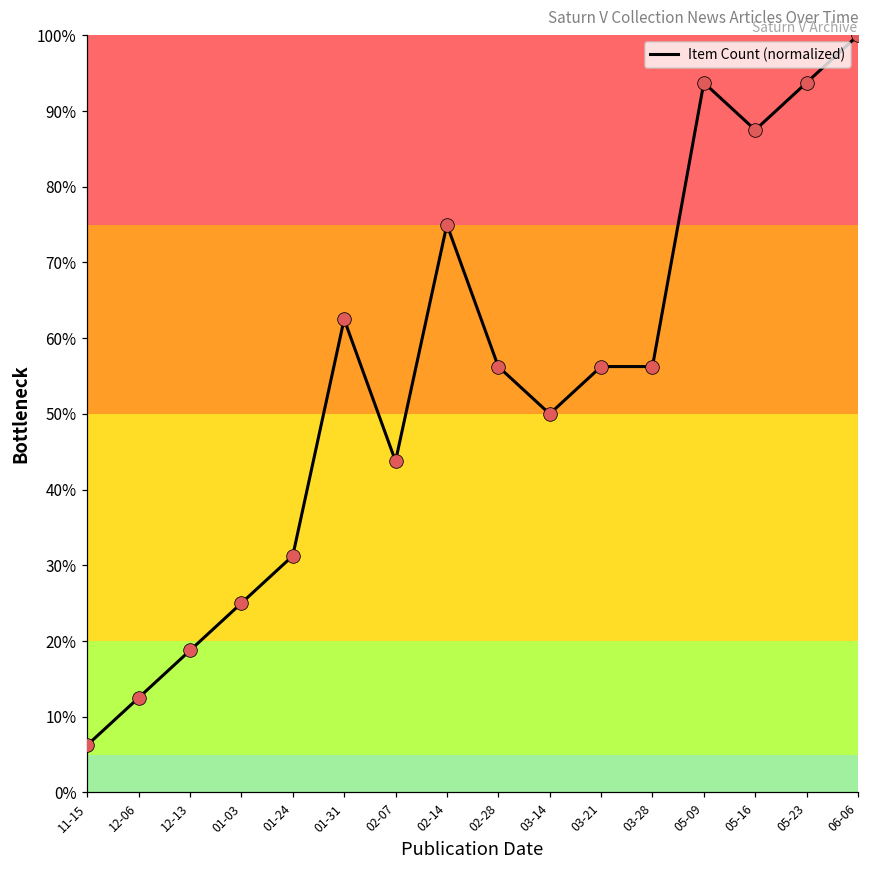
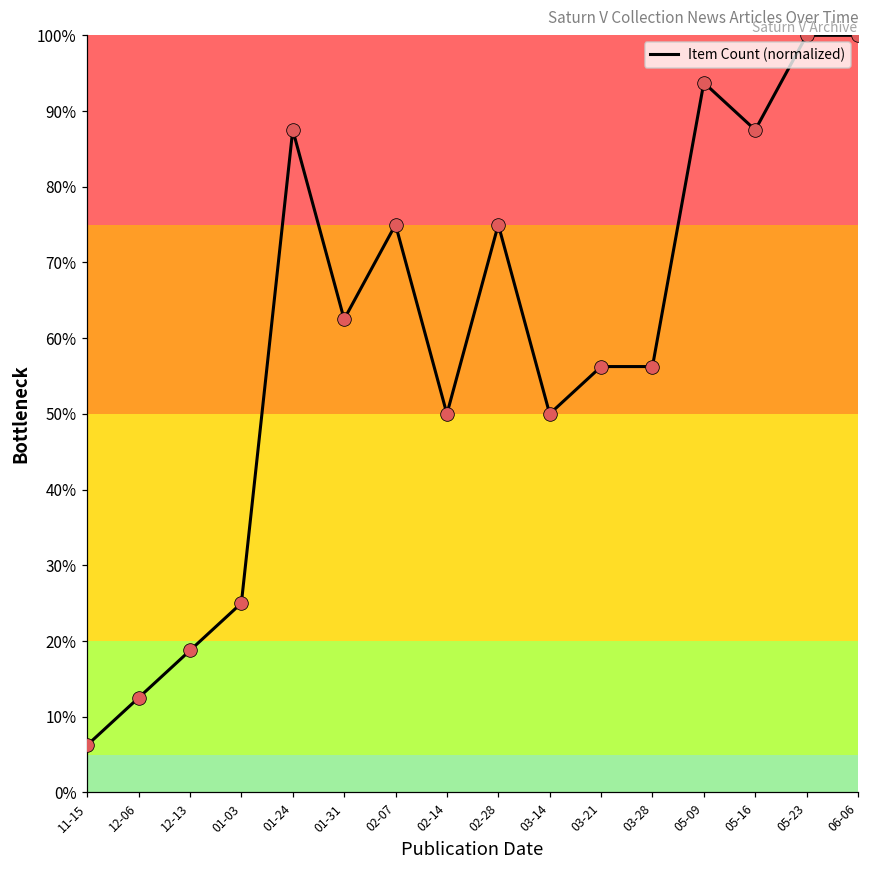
01-24: 31% -> 88%
02-07: 44% -> 75%
02-14: 75% -> 50%
02-28: 56% -> 75%
05-23: 94% -> 100%
